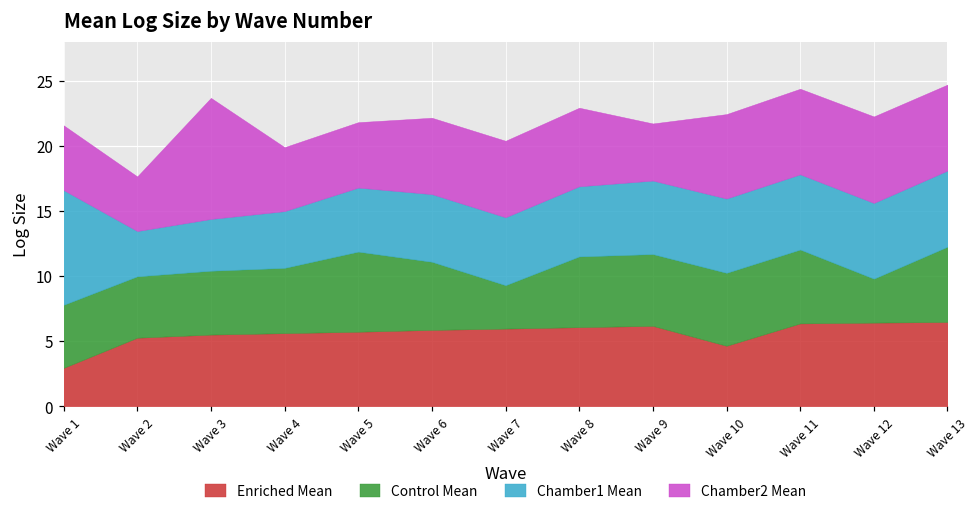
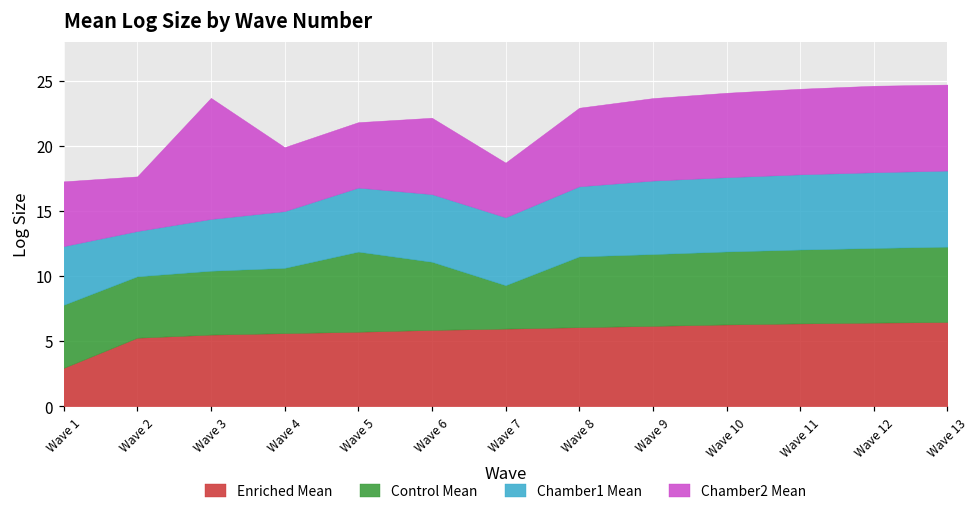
Chamber1 Mean, Wave 1: 8.8 -> 4.5
Chamber2 Mean, Wave 7: 5.9 -> 4.2
Chamber2 Mean, Wave 9: 4.4 -> 6.3
Enriched Mean, Wave 10: 4.7 -> 6.3
Control Mean, Wave 12: 3.4 -> 5.7
